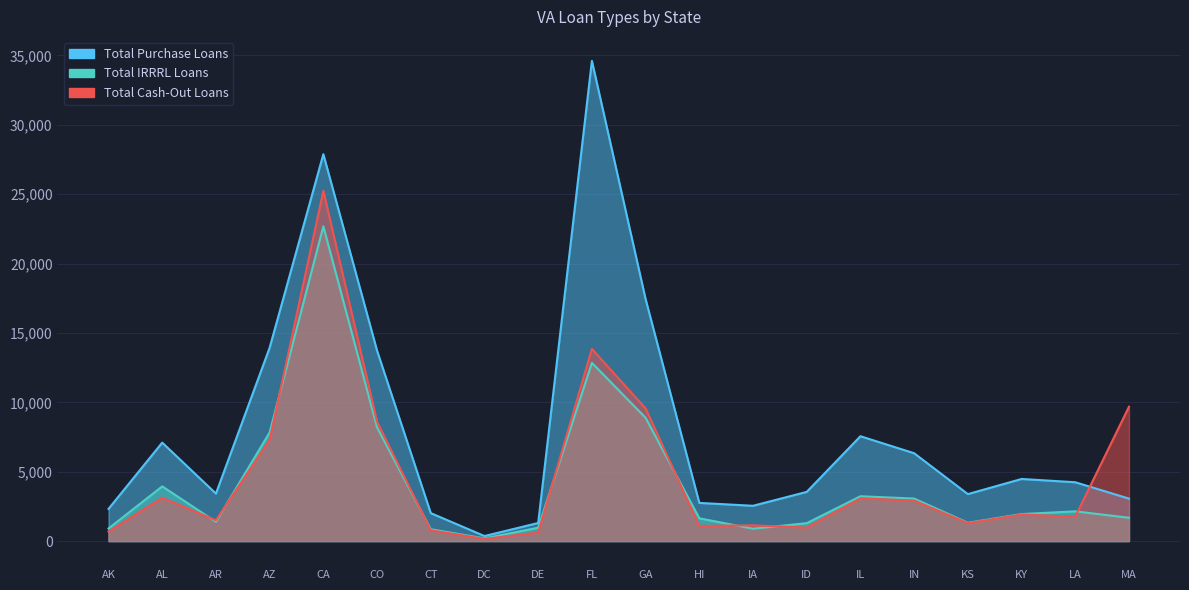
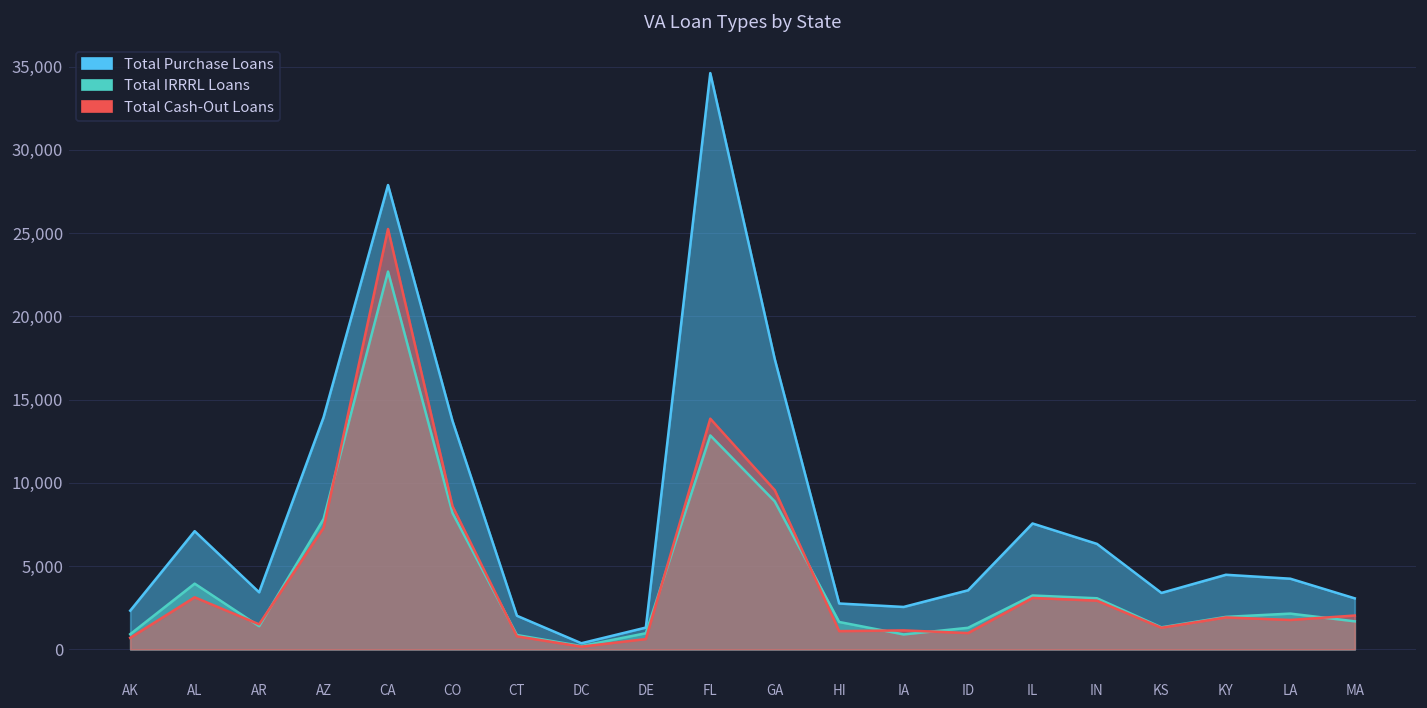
Total Cash-Out Loans, MA: 9,700 -> 2,000
